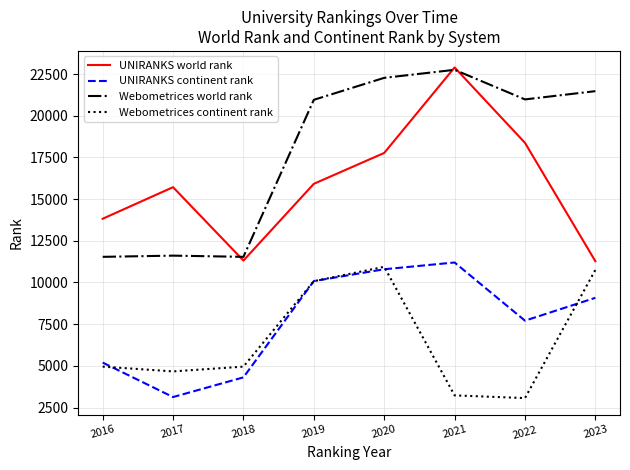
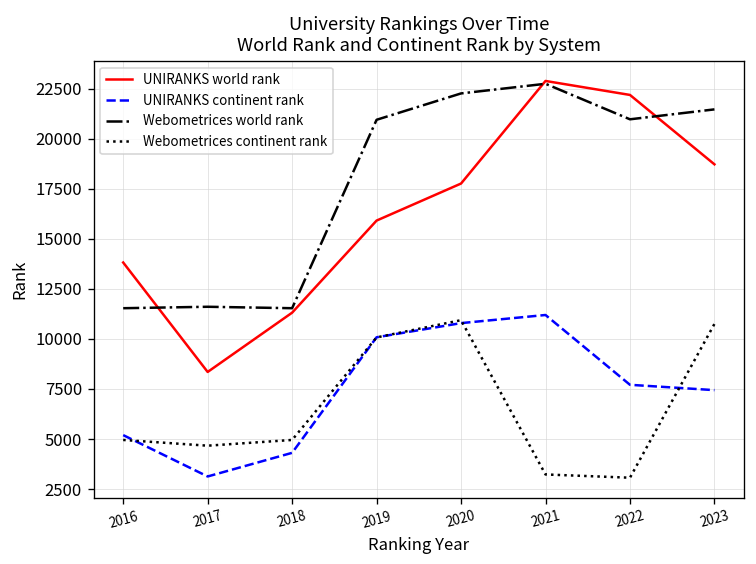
UNIRANKS world rank, 2017: 15700 -> 8400
UNIRANKS world rank, 2022: 18400 -> 22200
UNIRANKS world rank, 2023: 11300 -> 18700
UNIRANKS continent rank, 2023: 9100 -> 7400
